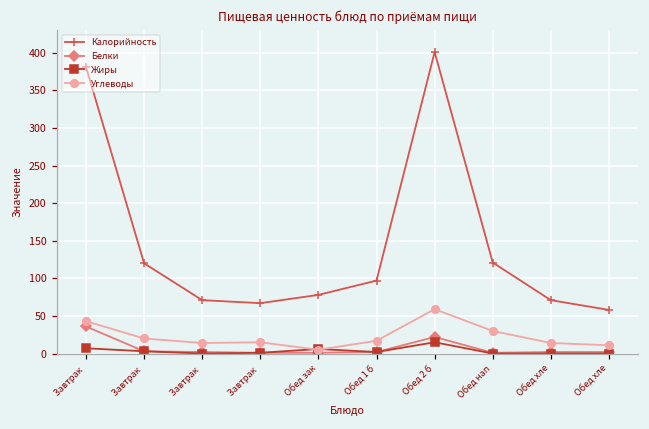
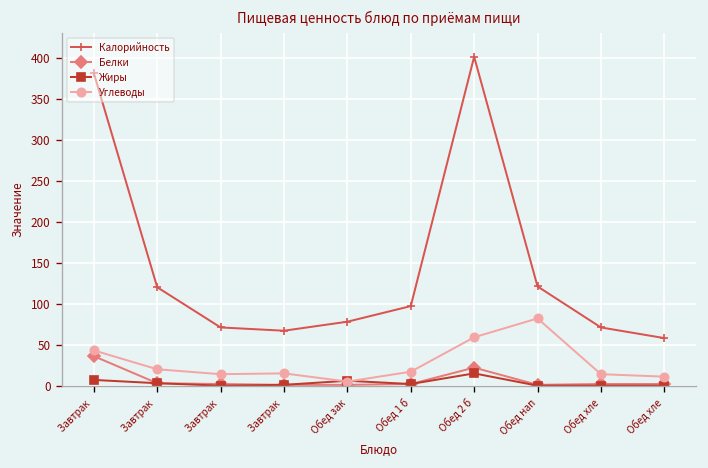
Углеводы, Обед нап: 30 -> 80
